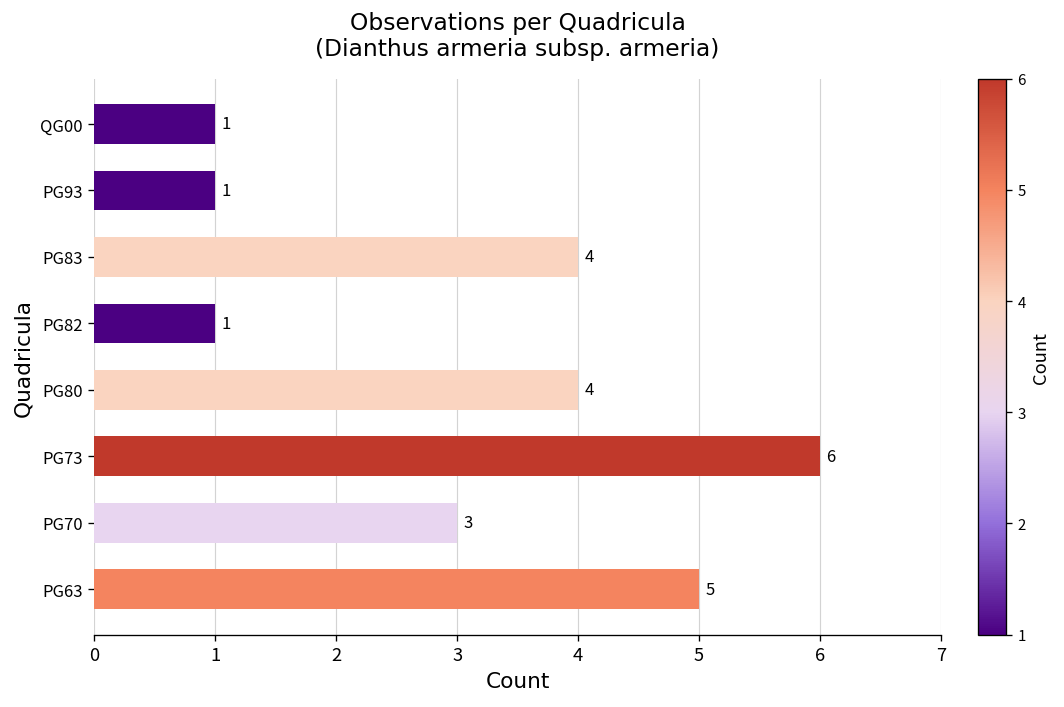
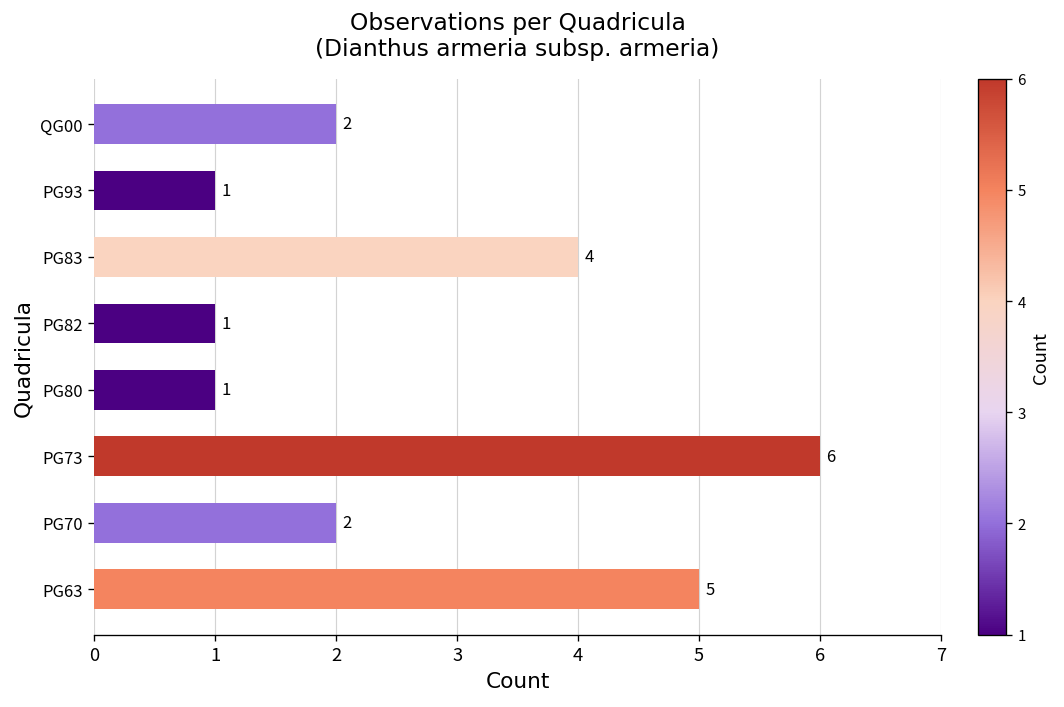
QG00: 1 -> 2
PG80: 4 -> 1
PG70: 3 -> 2
